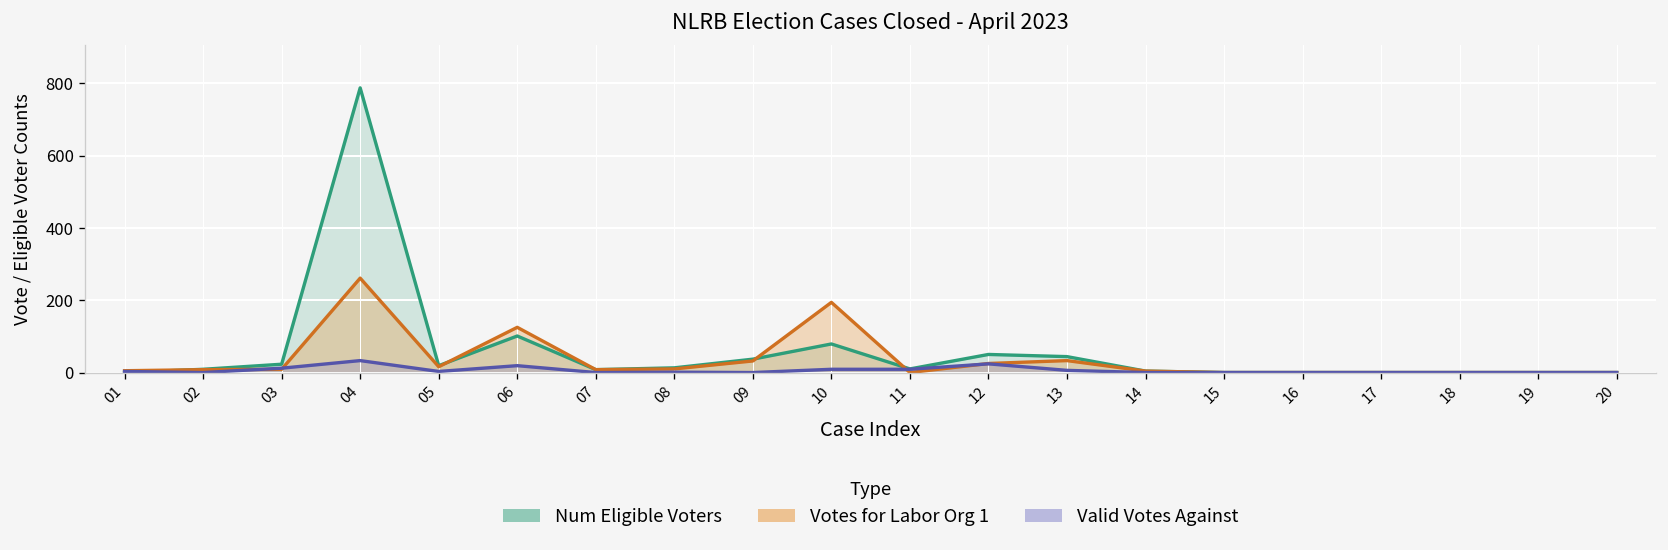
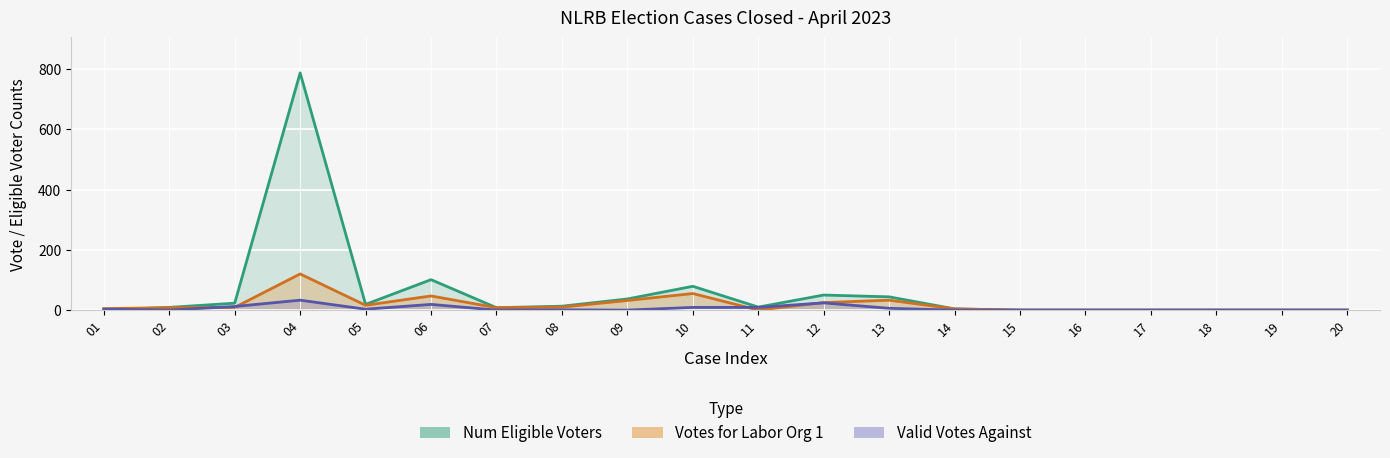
Votes for Labor Org 1, 04: 260 -> 120
Votes for Labor Org 1, 06: 130 -> 50
Votes for Labor Org 1, 10: 190 -> 60
